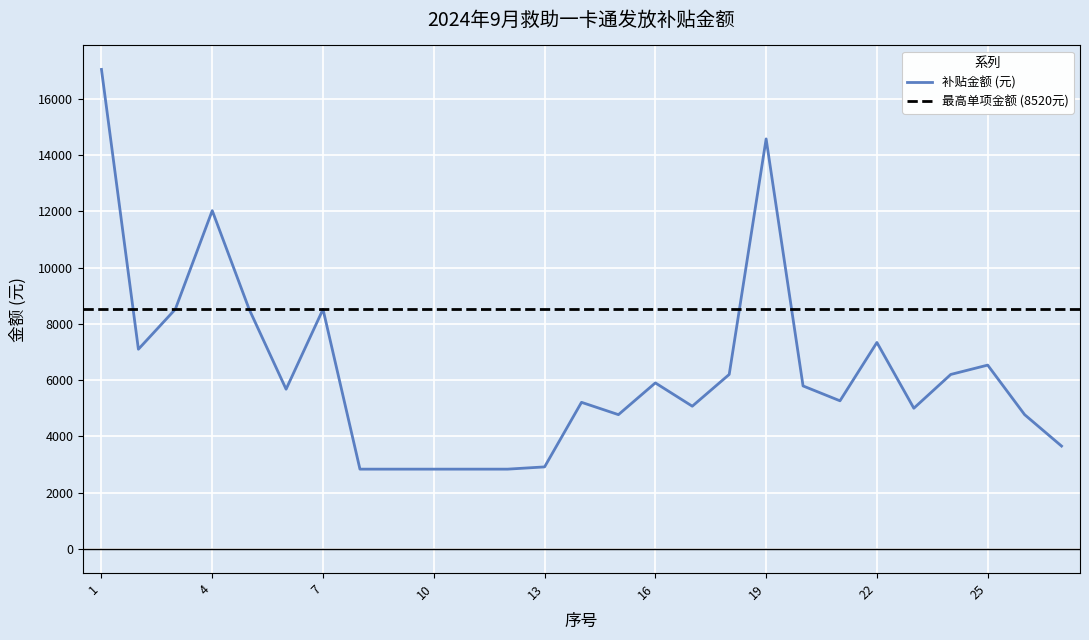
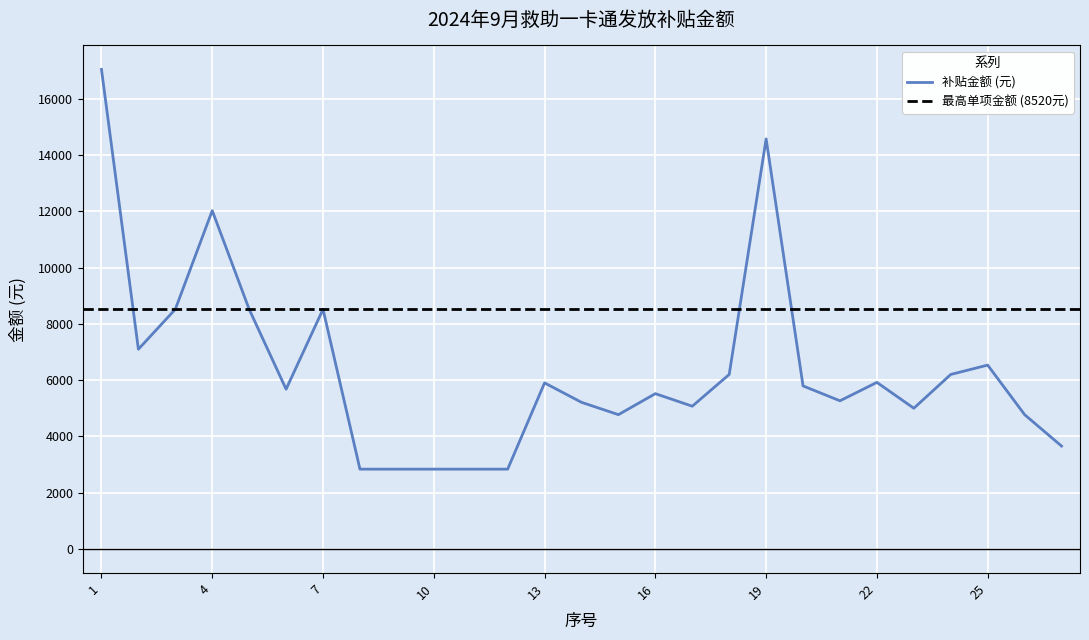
13: 2900 -> 5900
16: 5900 -> 5500
22: 7300 -> 5900
